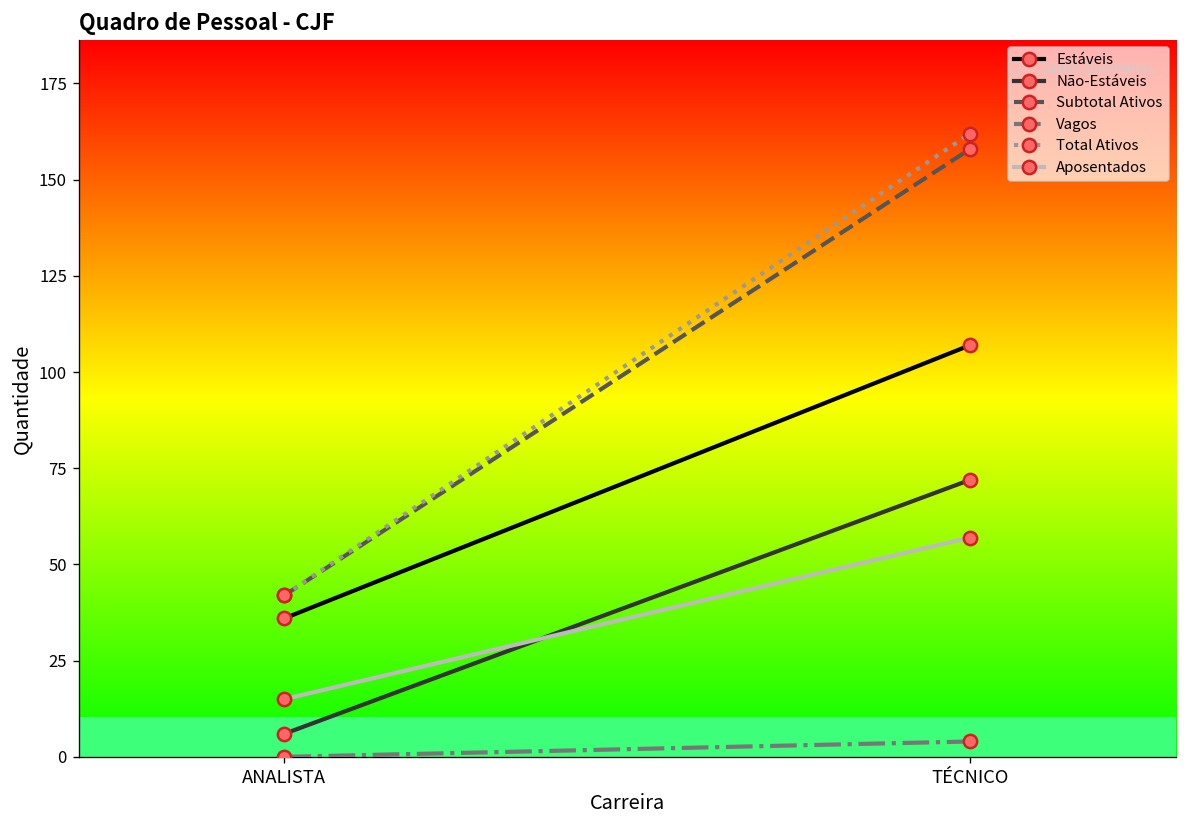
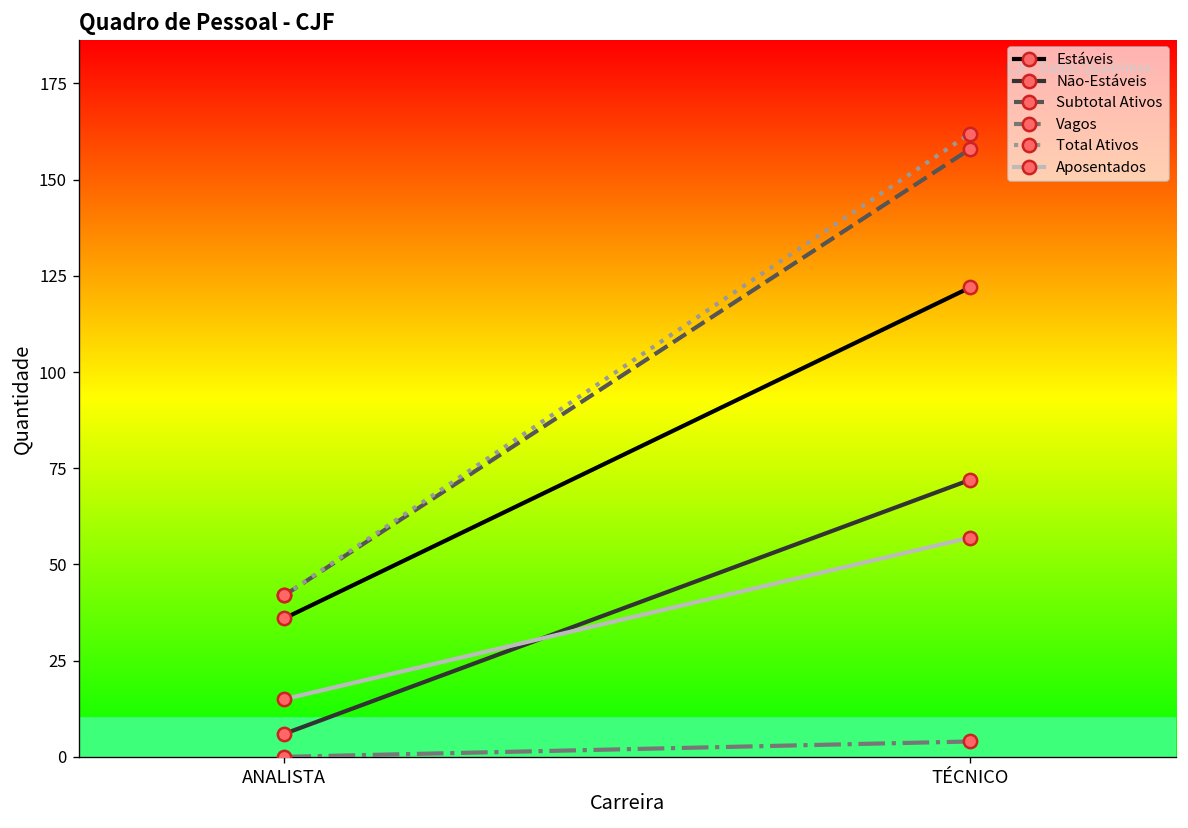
Estáveis, TÉCNICO: 107 -> 122
